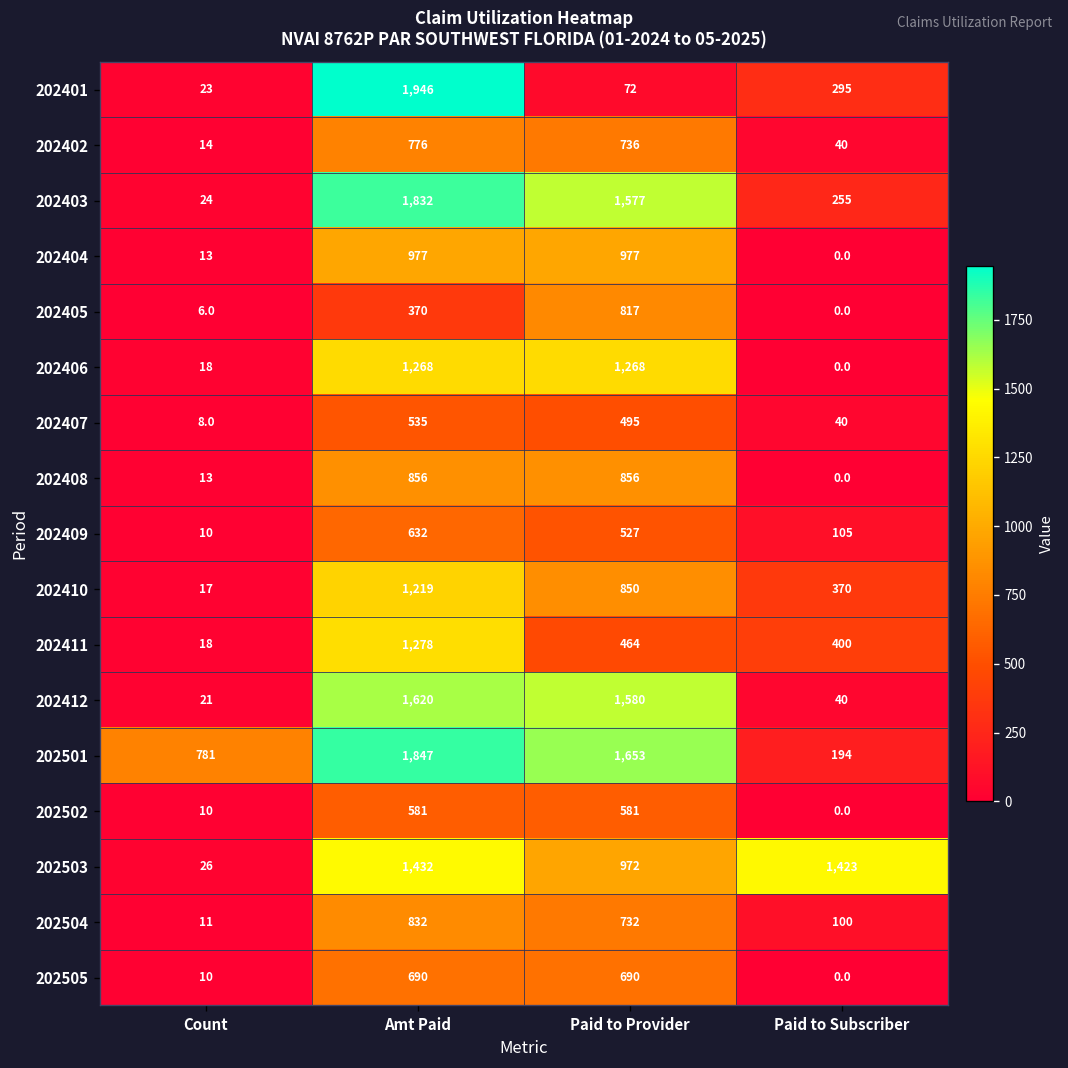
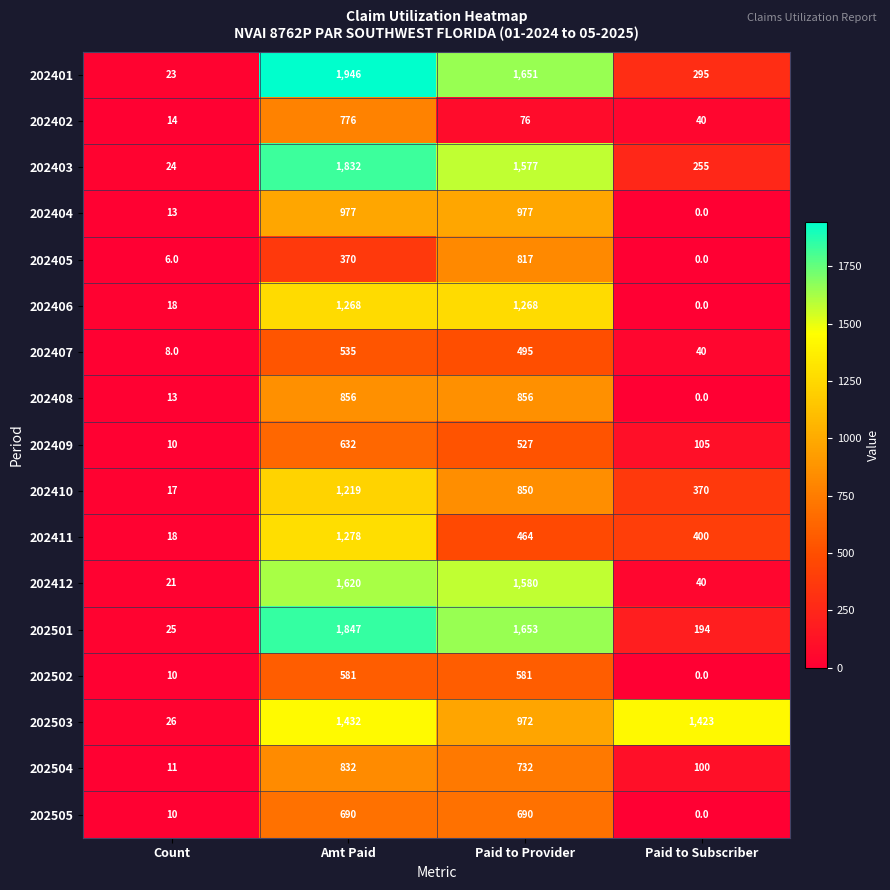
202401, Paid to Provider: 72 -> 1,651
202402, Paid to Provider: 736 -> 76
202501, Count: 781 -> 25
